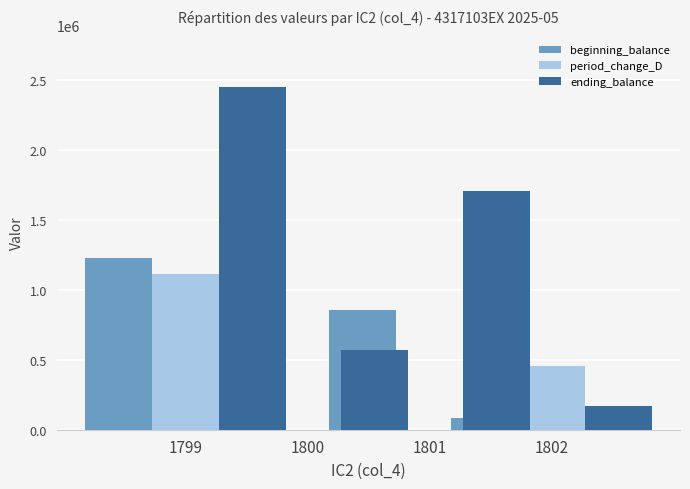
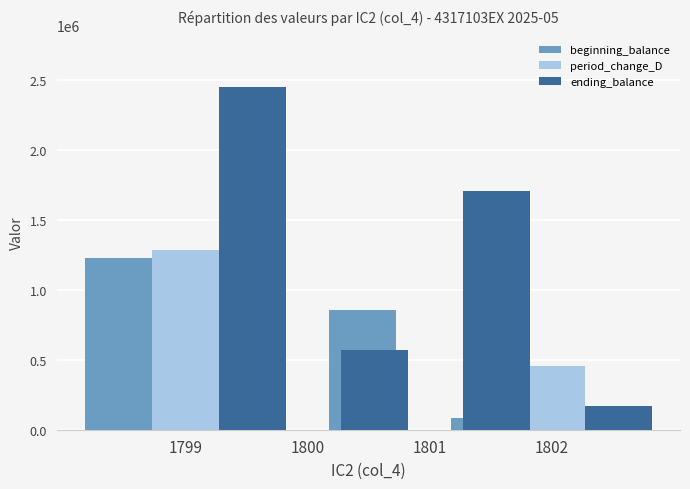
period_change_D, 1799: 1110000 -> 1280000
